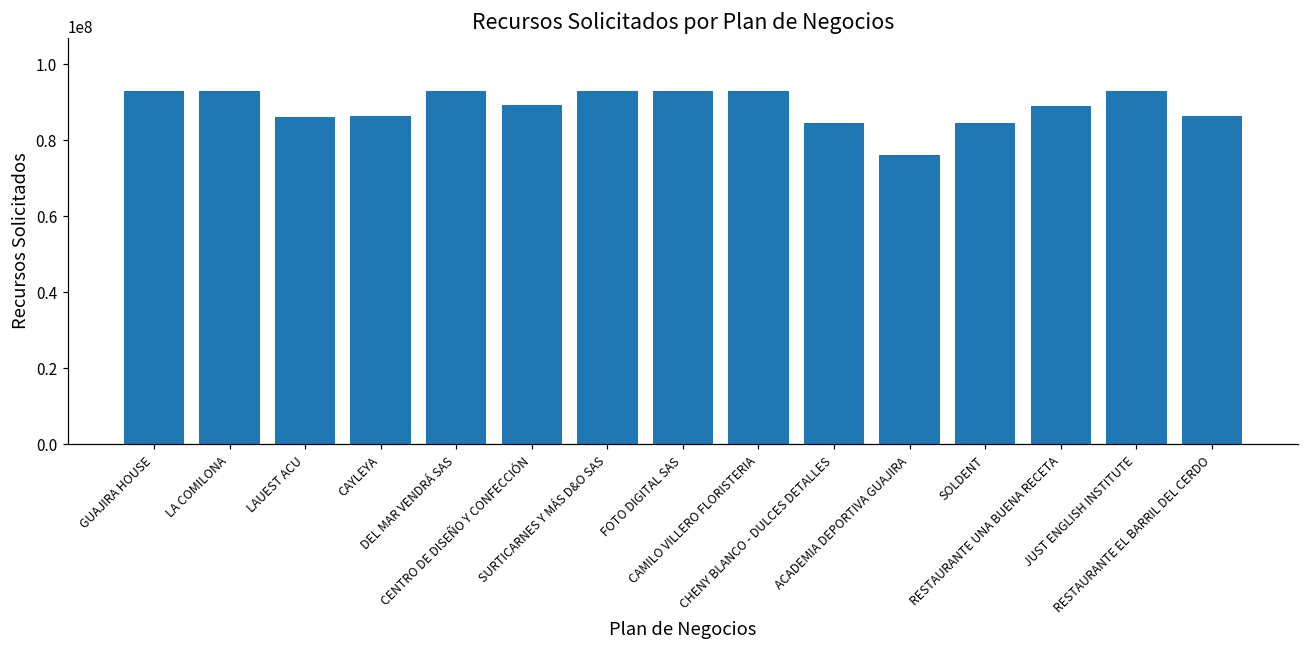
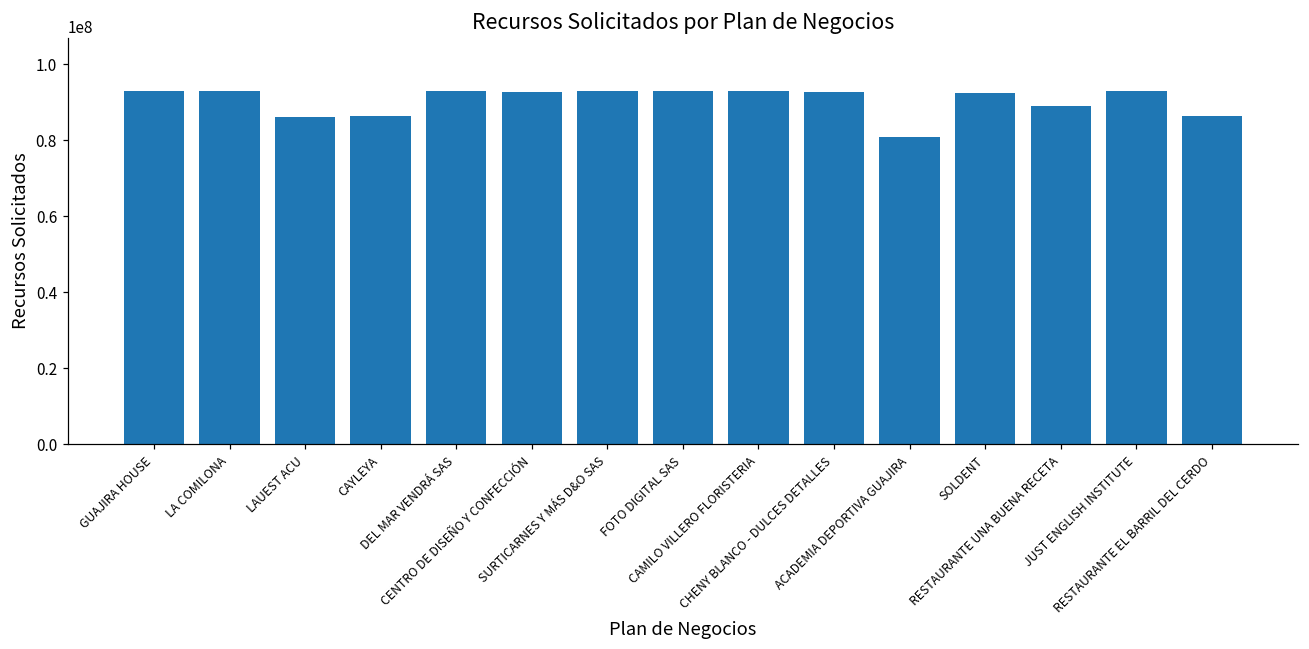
CENTRO DE DISEÑO Y CONFECCIÓN: 89000000 -> 93000000
CHENY BLANCO - DULCES DETALLES: 85000000 -> 93000000
ACADEMIA DEPORTIVA GUAJIRA: 76000000 -> 81000000
SOLDENT: 84000000 -> 92000000
